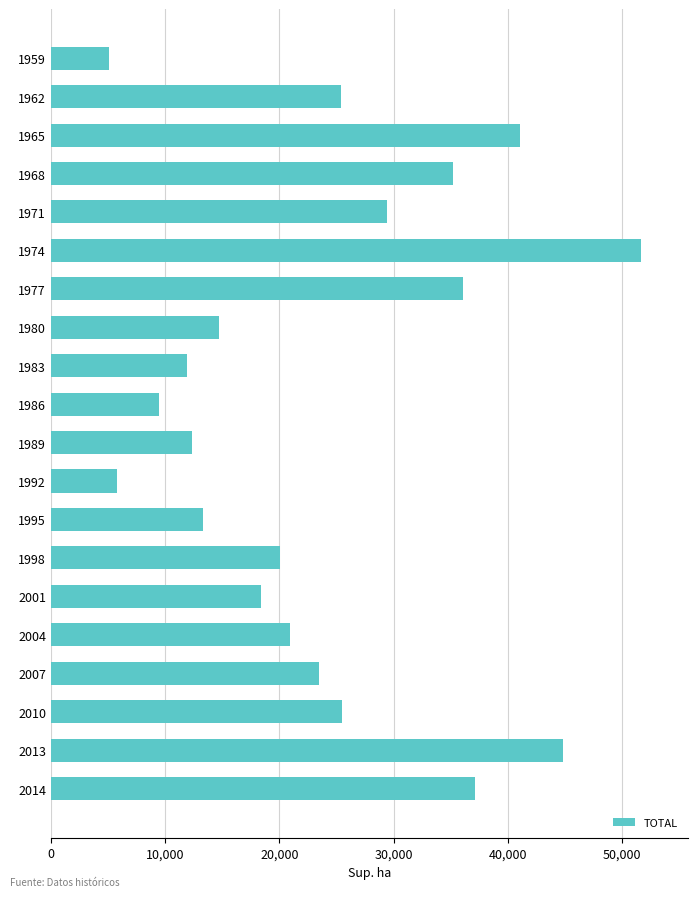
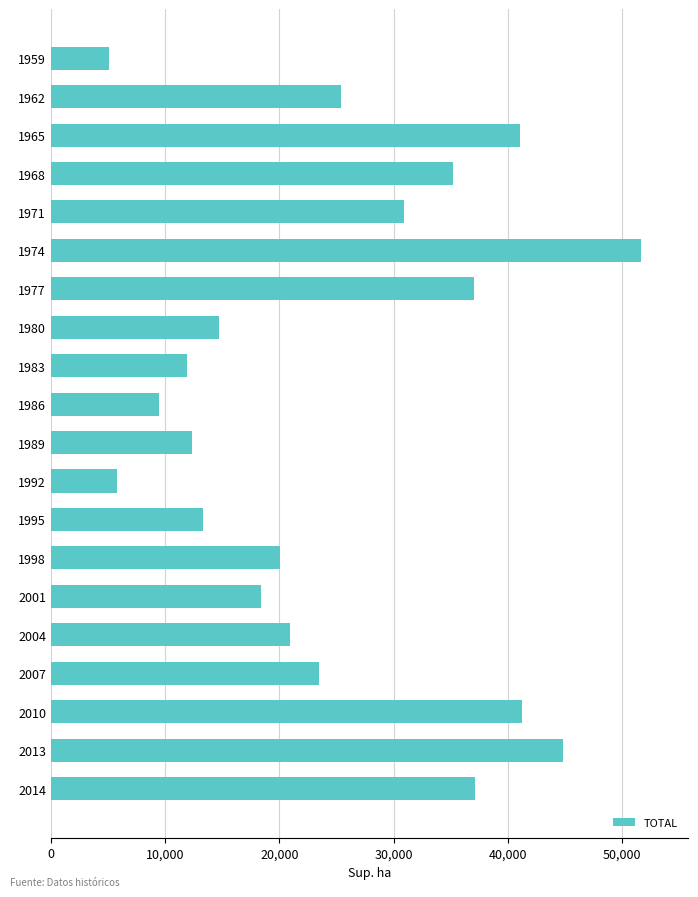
1971: 29,400 -> 30,900
1977: 36,000 -> 37,100
2010: 25,500 -> 41,200
